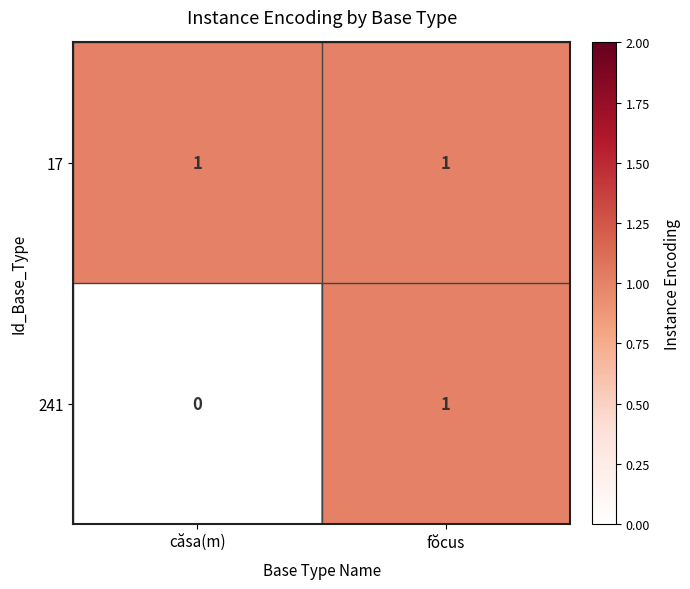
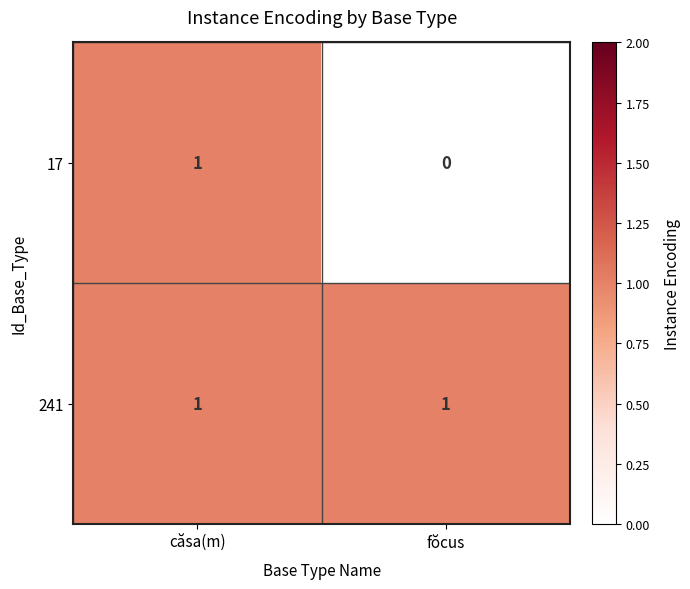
17, fŏcus: 1 -> 0
241, căsa(m): 0 -> 1
